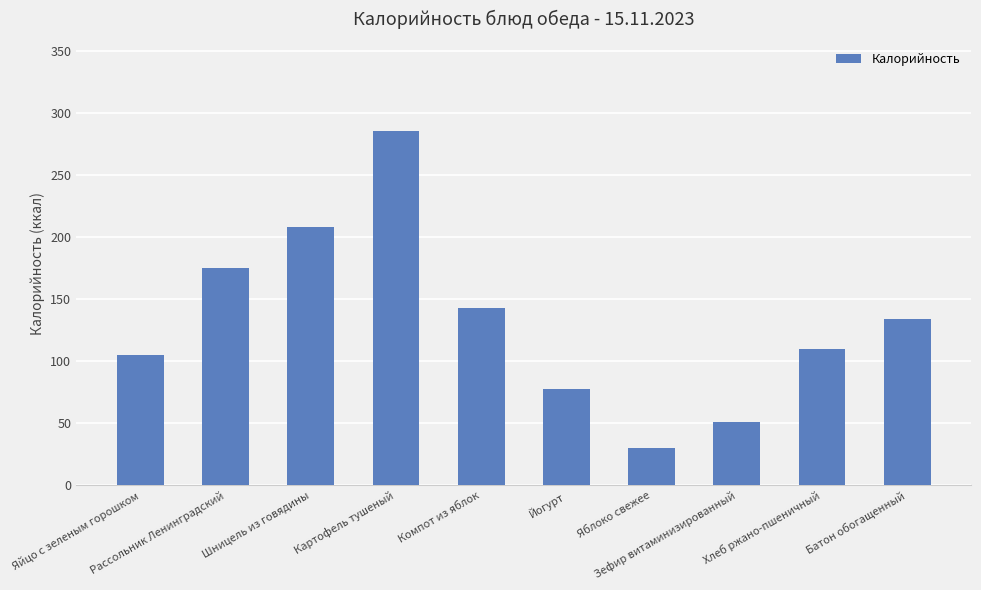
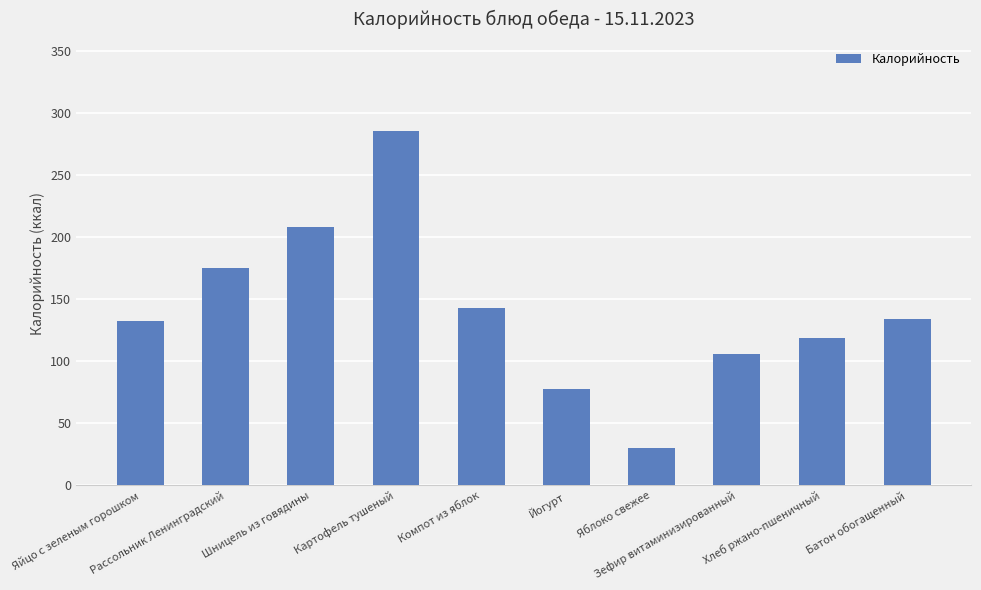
Яйцо с зеленым горошком: 105 -> 132
Зефир витаминизированный: 51 -> 106
Хлеб ржано-пшеничный: 110 -> 119
